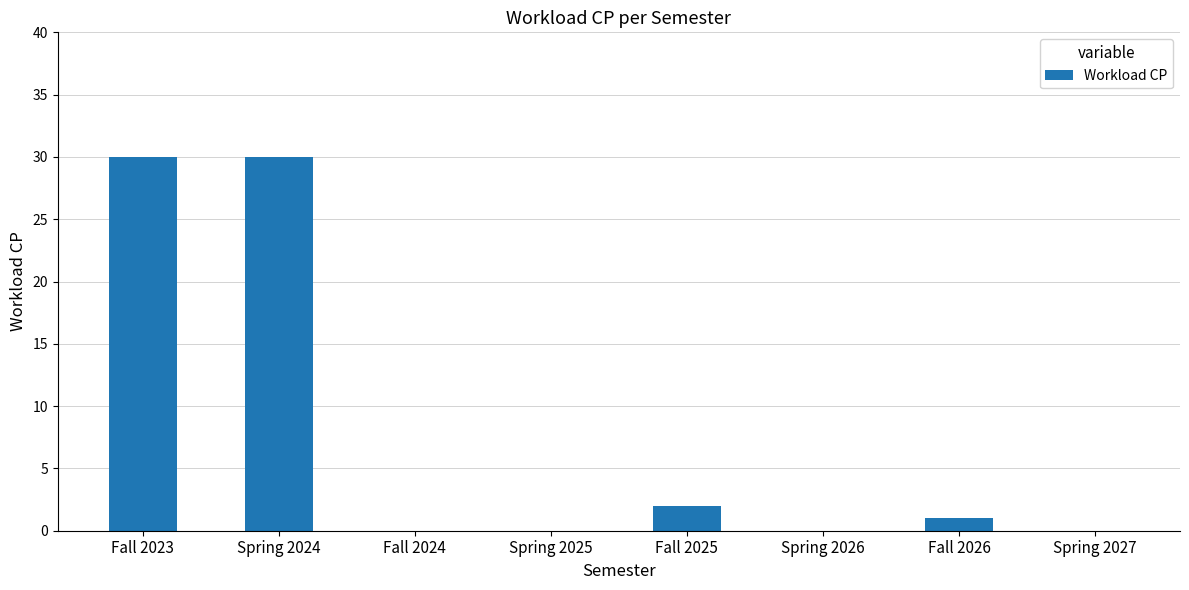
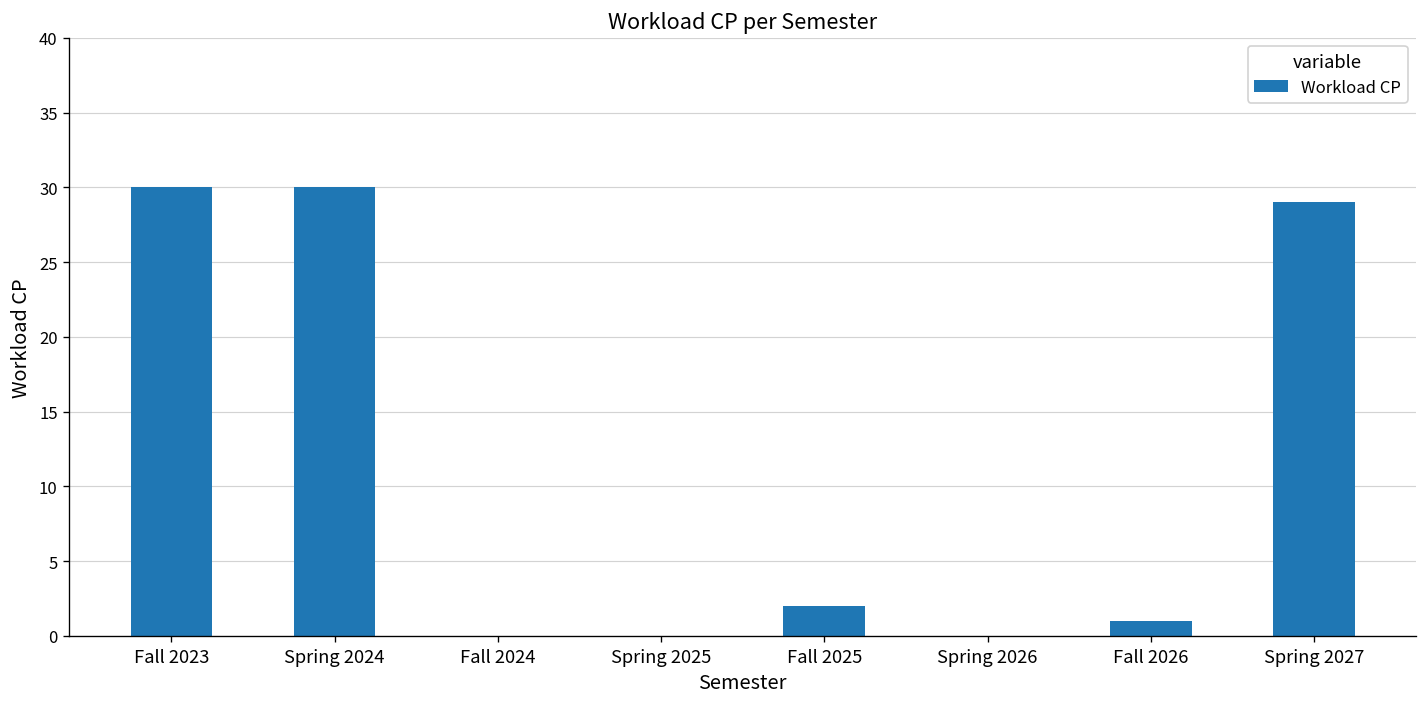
Spring 2027: 0 -> 29
